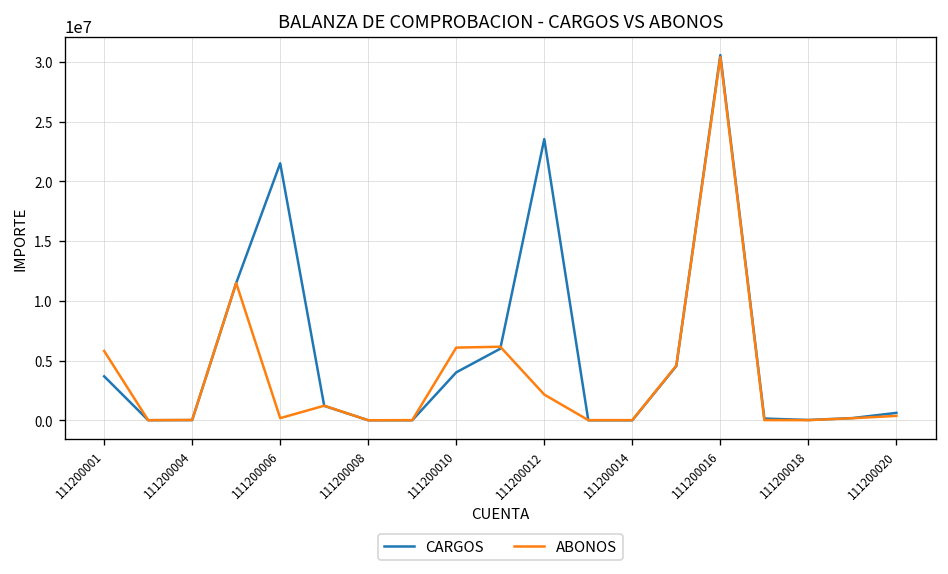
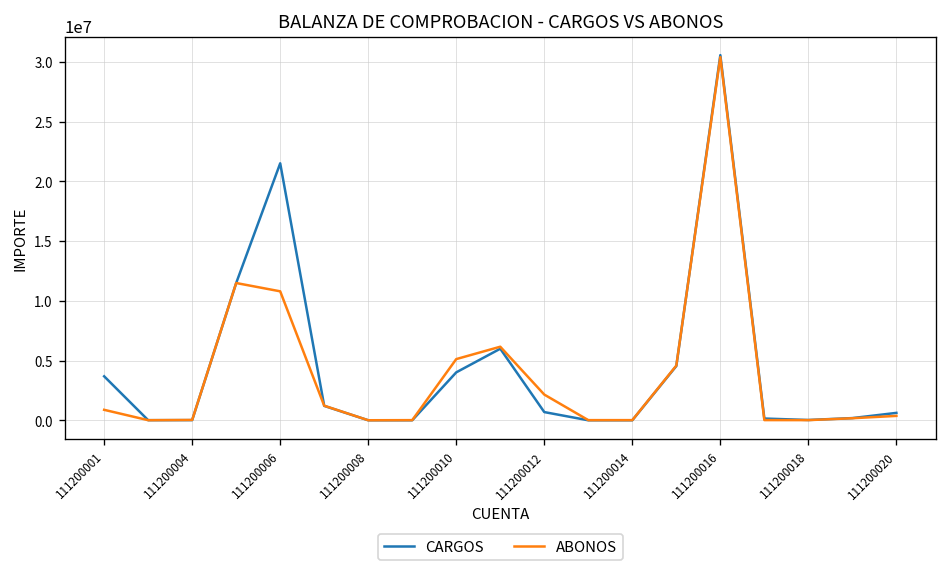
ABONOS, 111200001: 6000000 -> 1000000
ABONOS, 111200006: 0 -> 11000000
ABONOS, 111200010: 6000000 -> 5000000
CARGOS, 111200012: 24000000 -> 1000000
